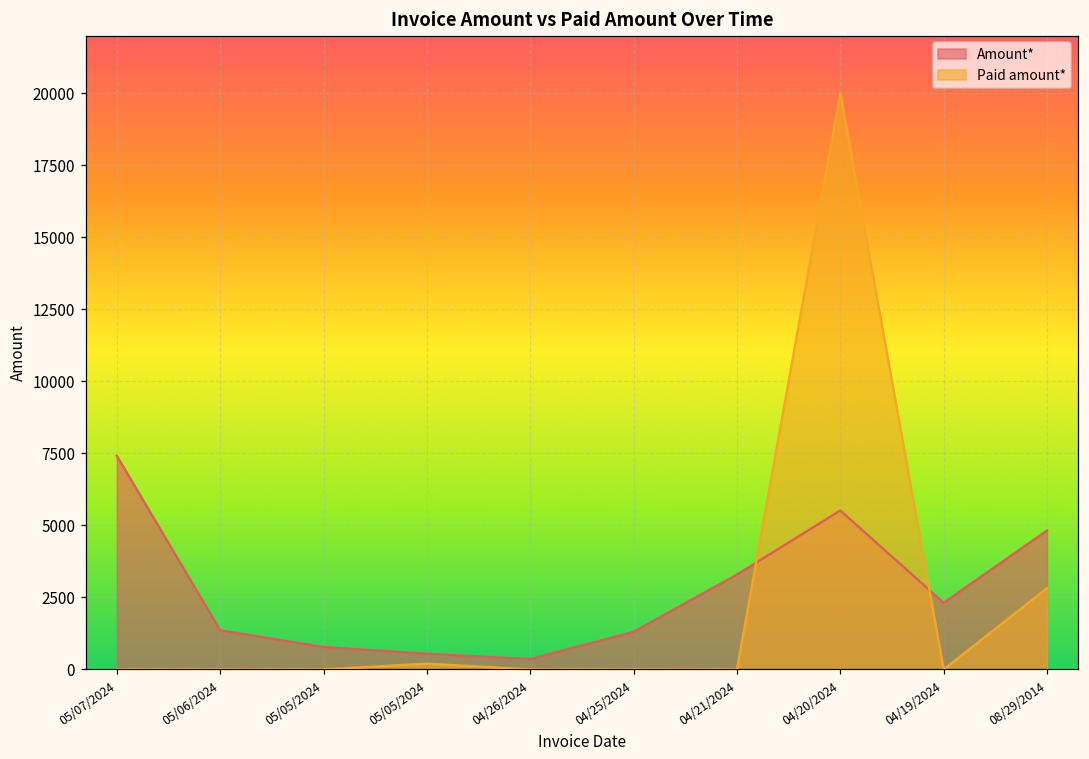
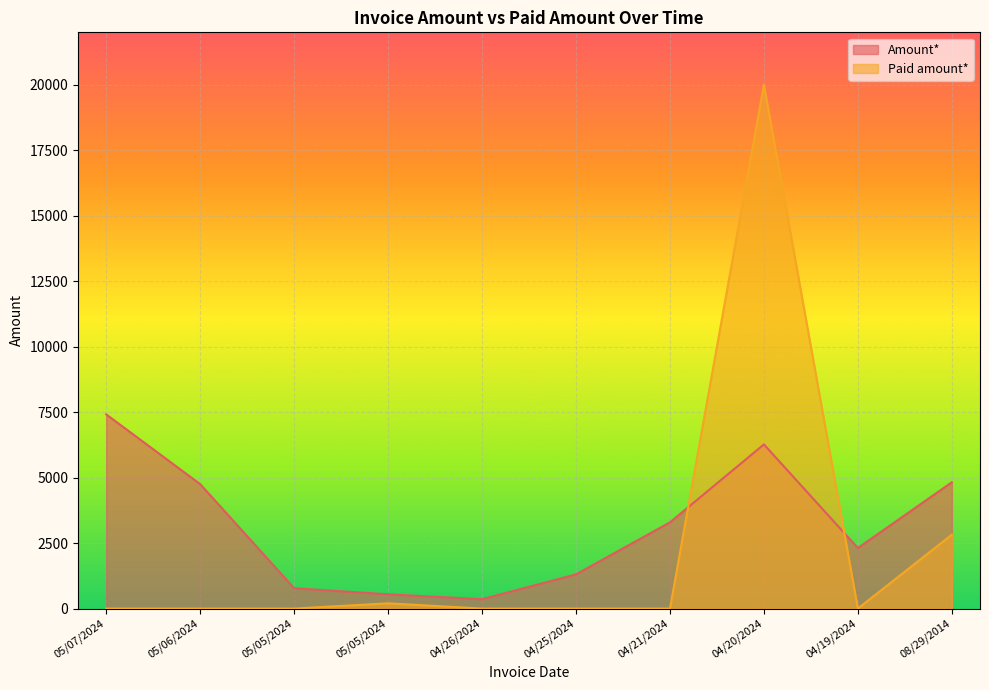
Amount*, 05/06/2024: 1400 -> 4800
Amount*, 04/20/2024: 5500 -> 6300
